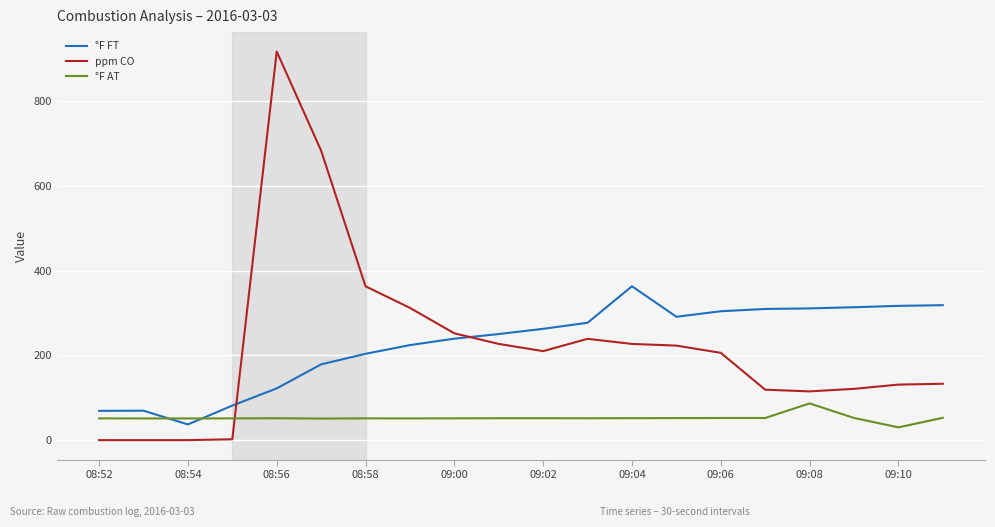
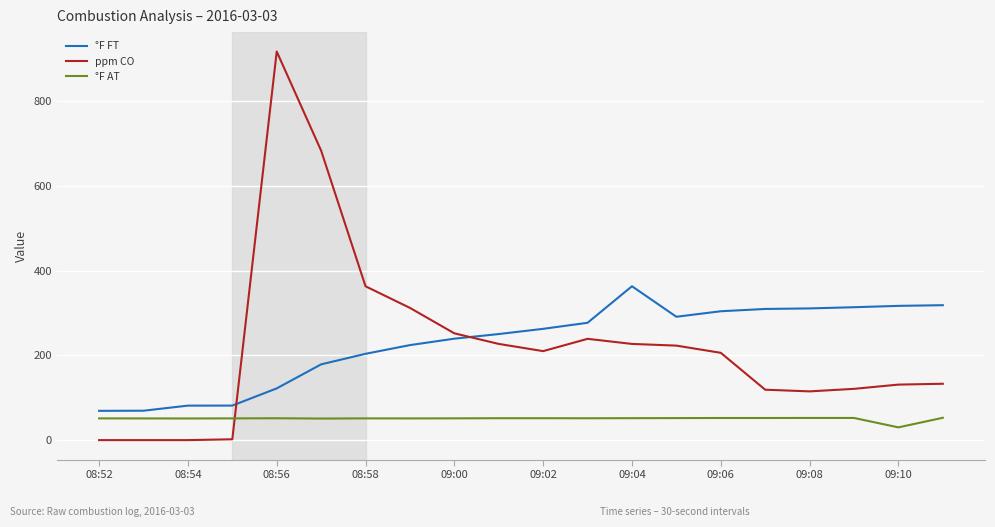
°F FT, 08:54: 40 -> 80
°F AT, 09:08: 90 -> 50
